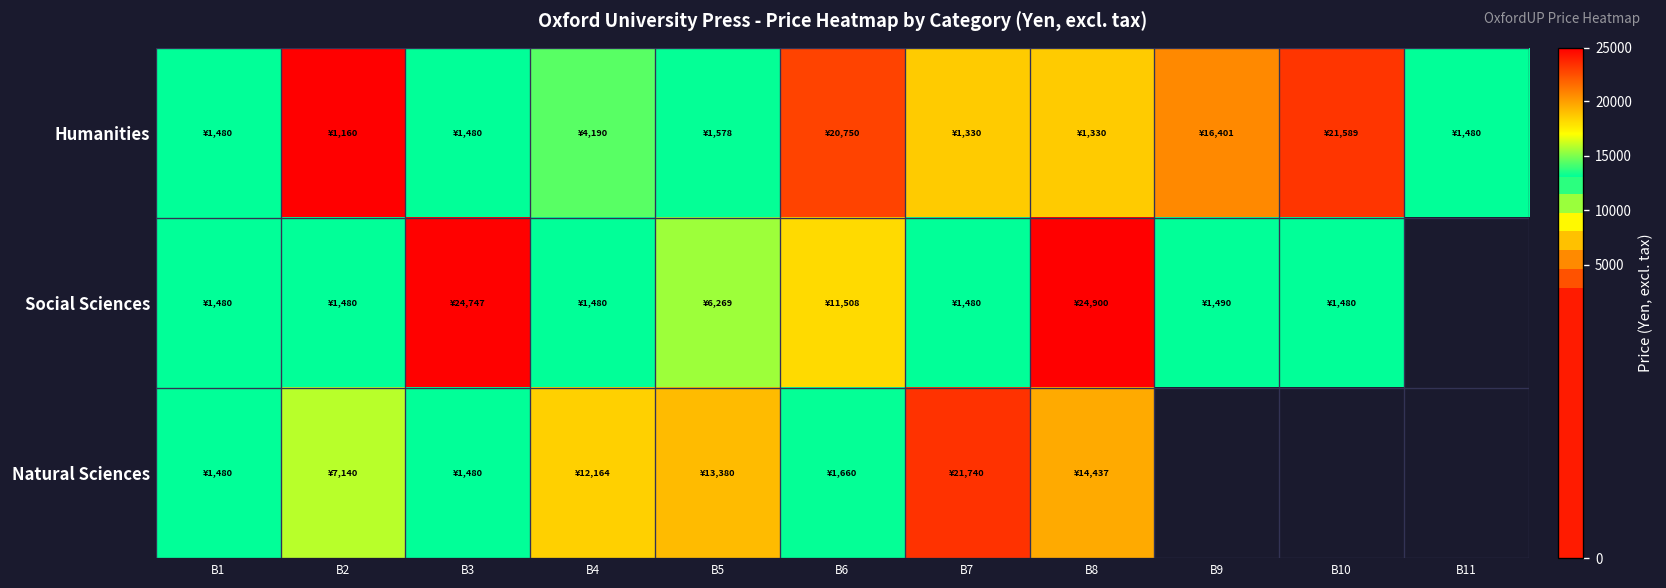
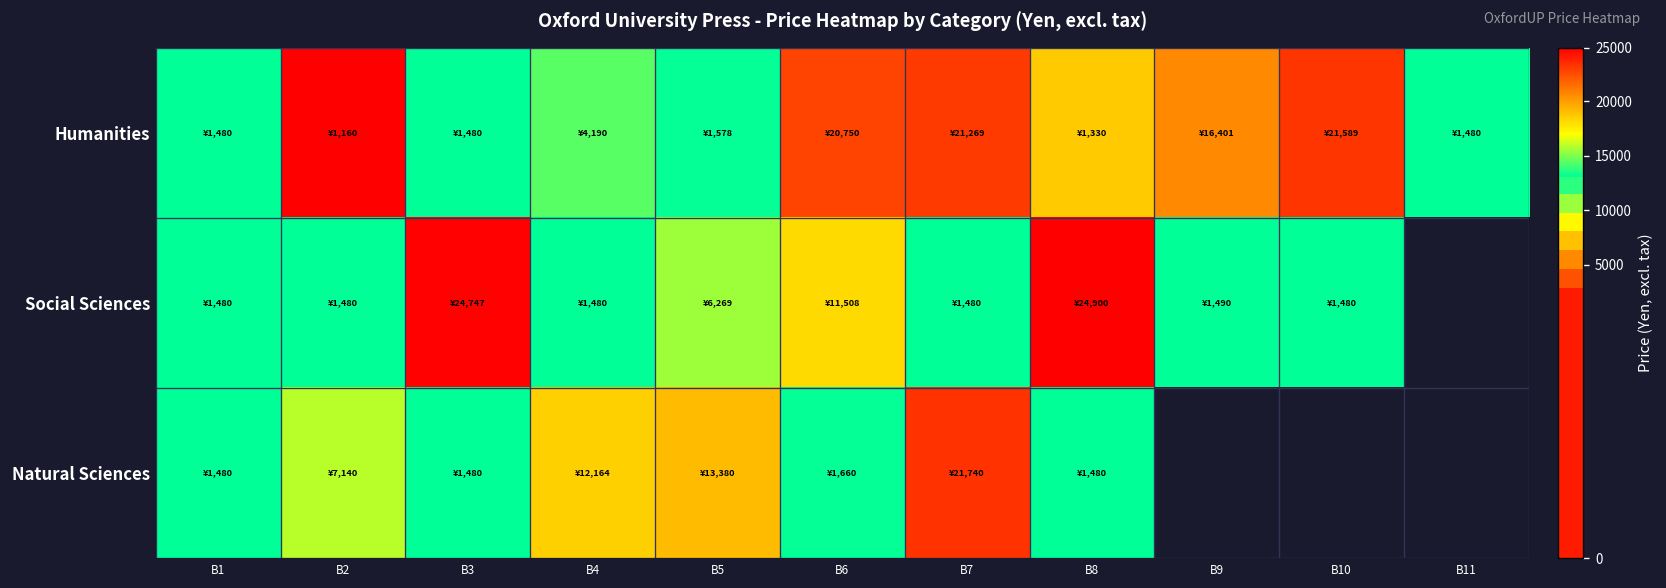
Humanities, B7: ¥1,330 -> ¥21,269
Natural Sciences, B8: ¥14,437 -> ¥1,480
